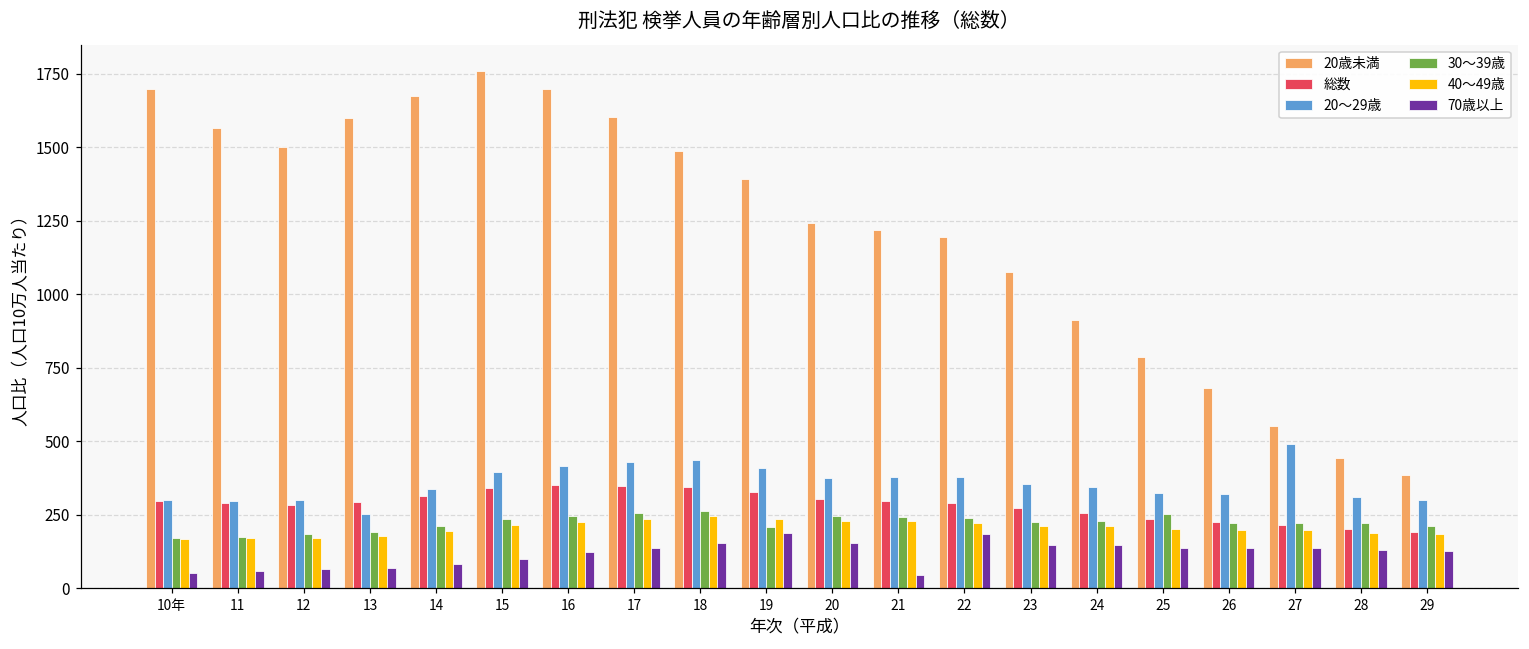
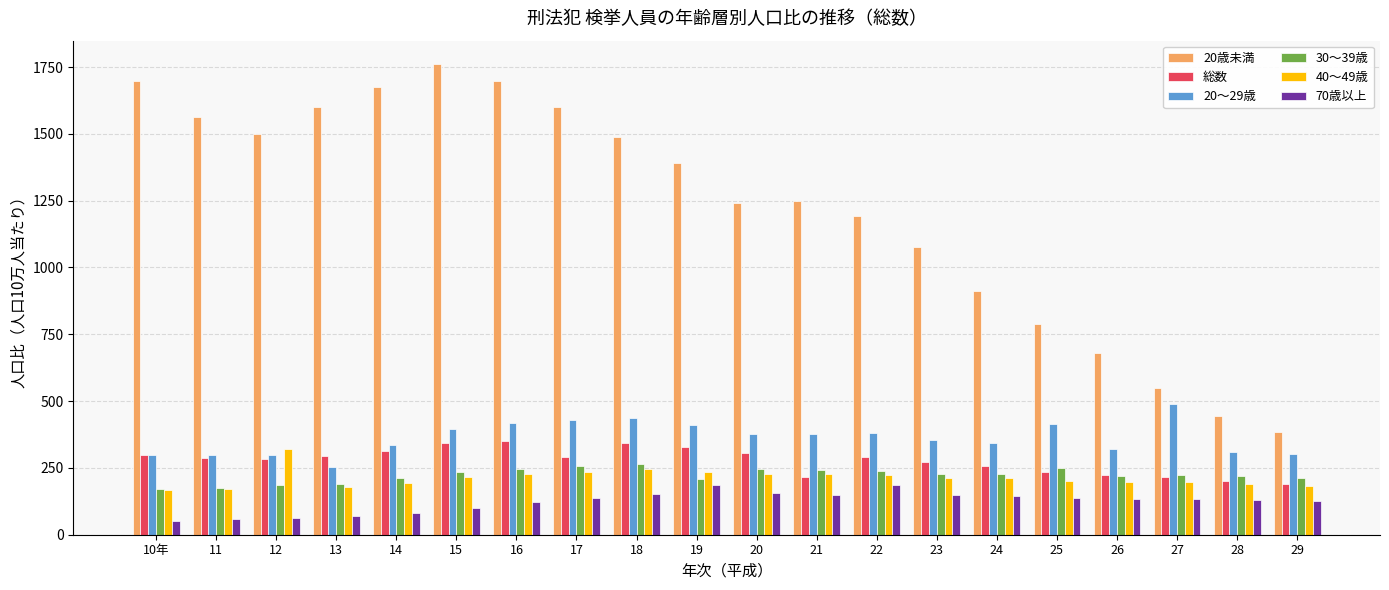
40～49歳, 12: 170 -> 320
総数, 17: 350 -> 290
20歳未満, 21: 1220 -> 1250
総数, 21: 300 -> 220
70歳以上, 21: 50 -> 150
20～29歳, 25: 320 -> 410
